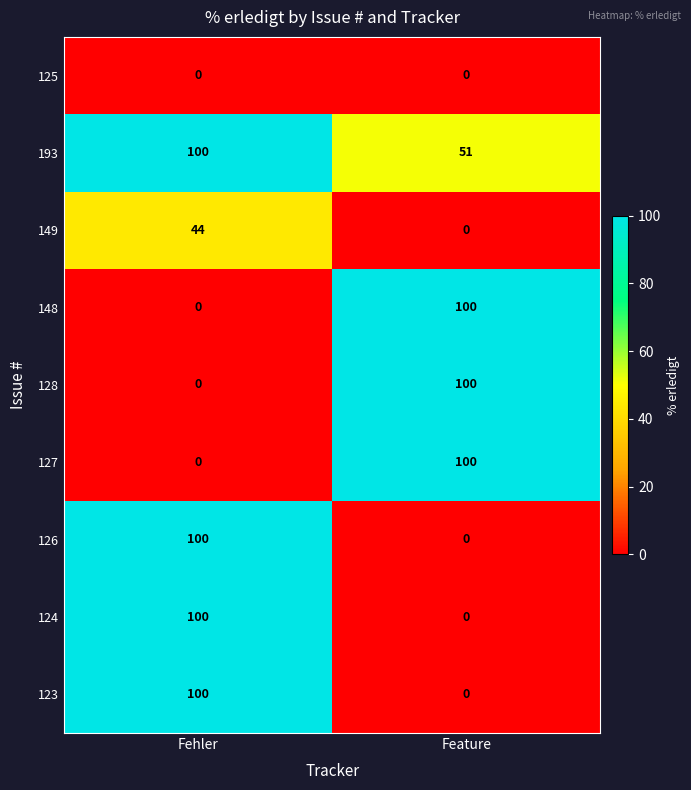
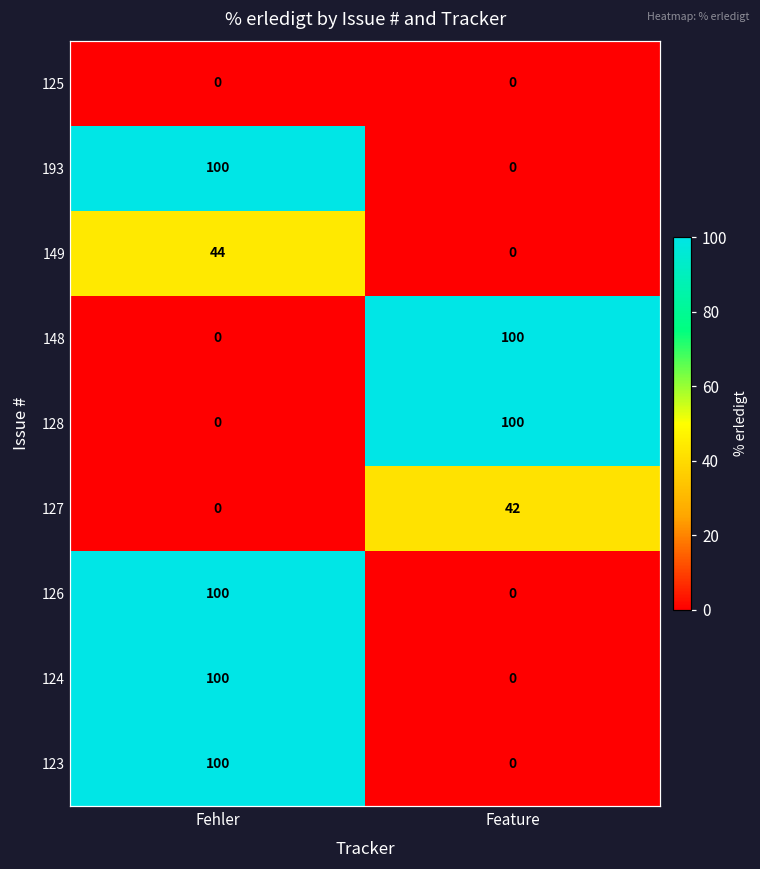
193, Feature: 51 -> 0
127, Feature: 100 -> 42
